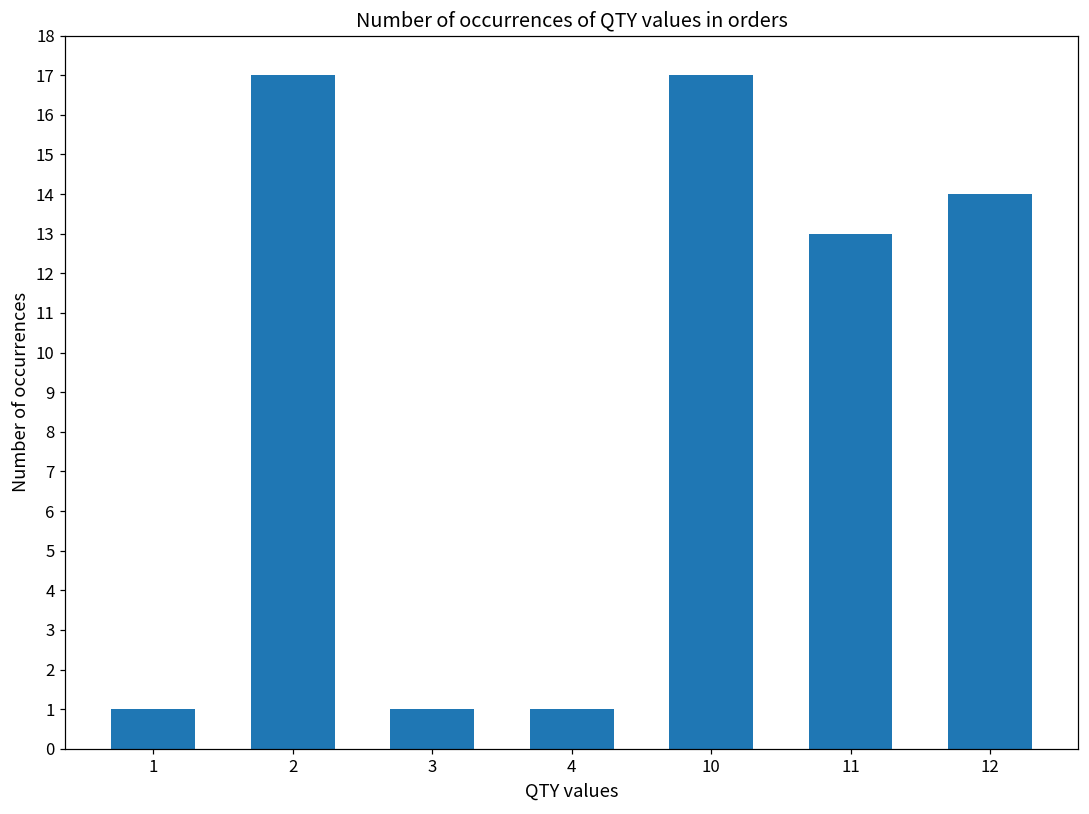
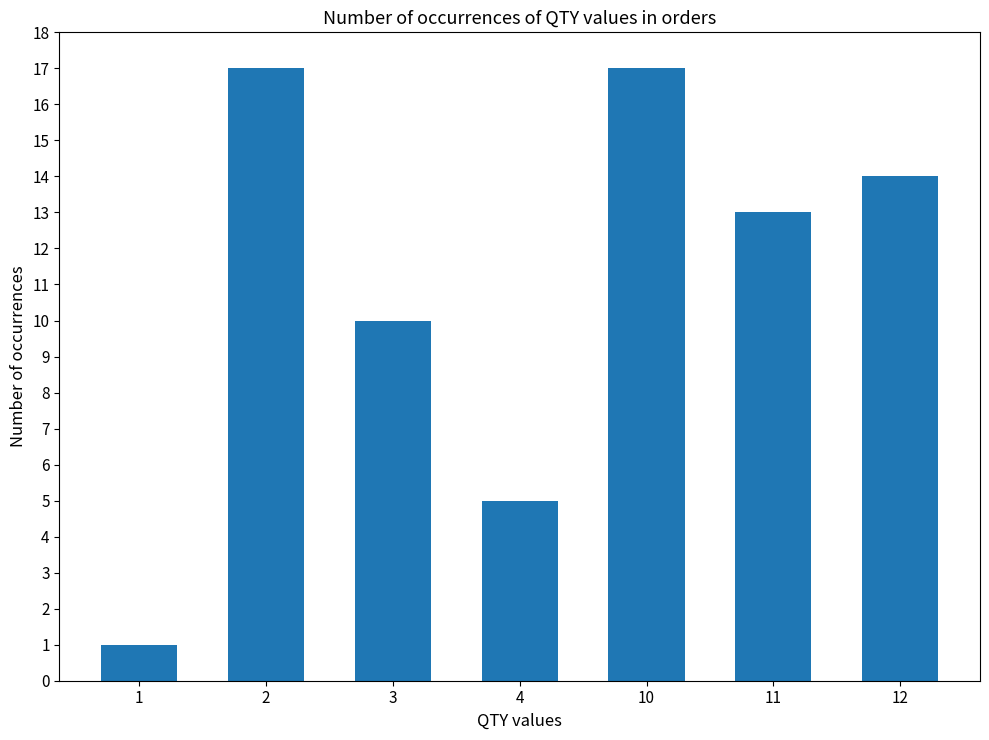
3: 1 -> 10
4: 1 -> 5
